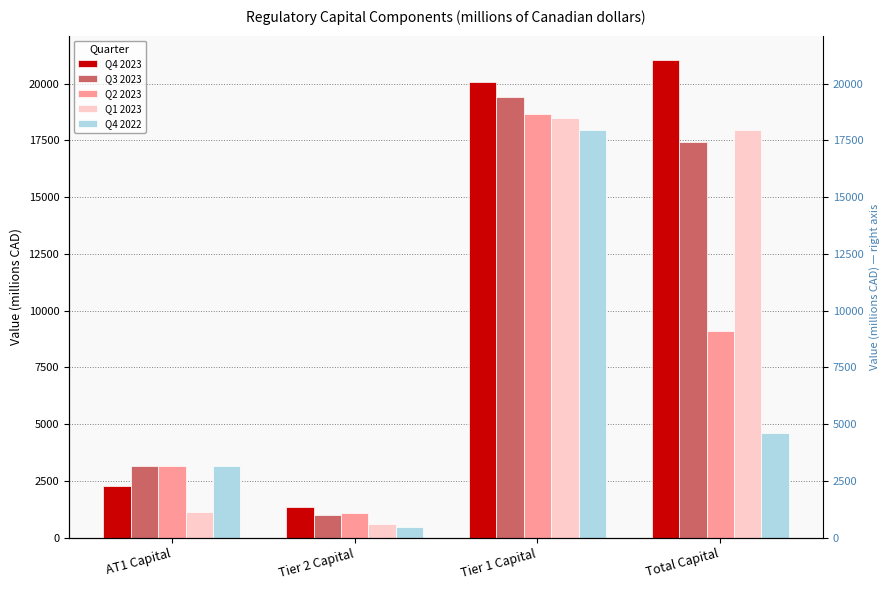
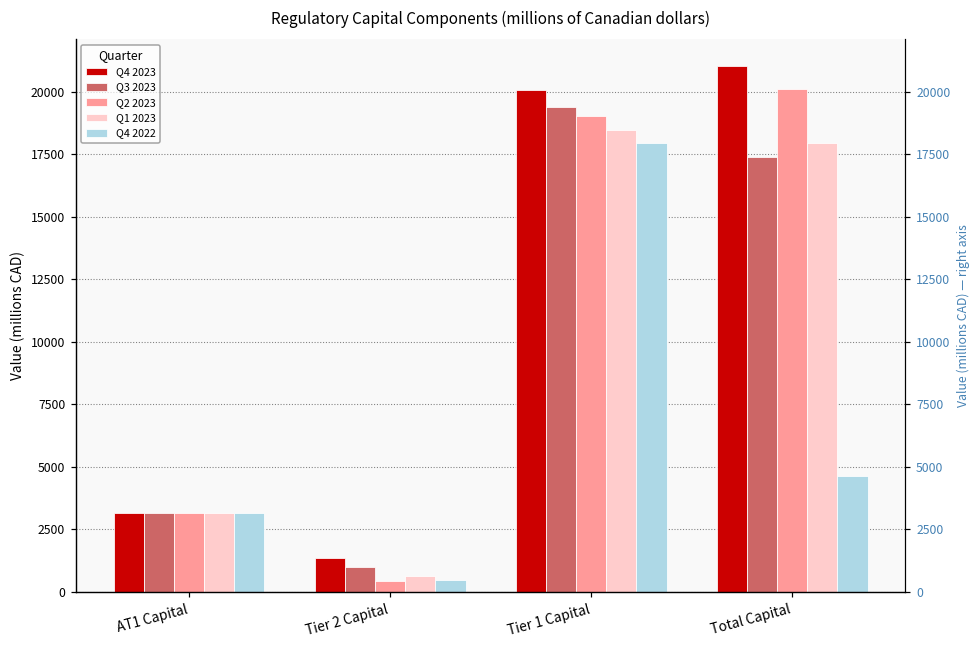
Q4 2023, AT1 Capital: 2300 -> 3100
Q1 2023, AT1 Capital: 1200 -> 3100
Q2 2023, Tier 2 Capital: 1100 -> 400
Q2 2023, Tier 1 Capital: 18600 -> 19000
Q2 2023, Total Capital: 9100 -> 20100
